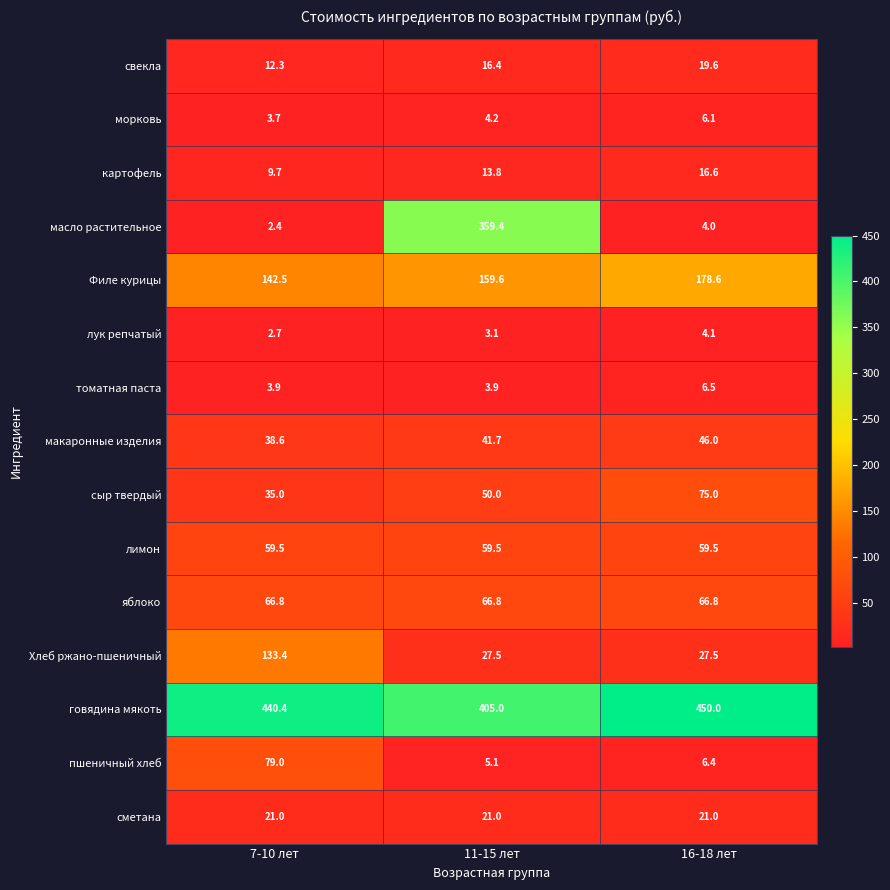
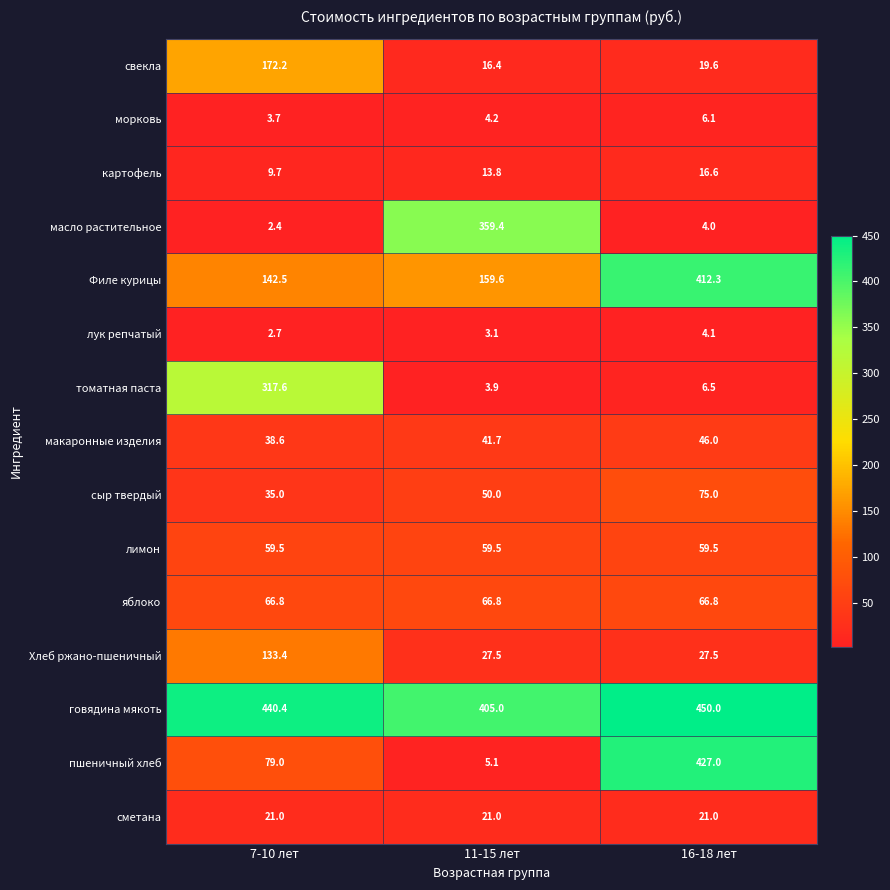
свекла, 7-10 лет: 12.3 -> 172.2
Филе курицы, 16-18 лет: 178.6 -> 412.3
томатная паста, 7-10 лет: 3.9 -> 317.6
пшеничный хлеб, 16-18 лет: 6.4 -> 427.0
